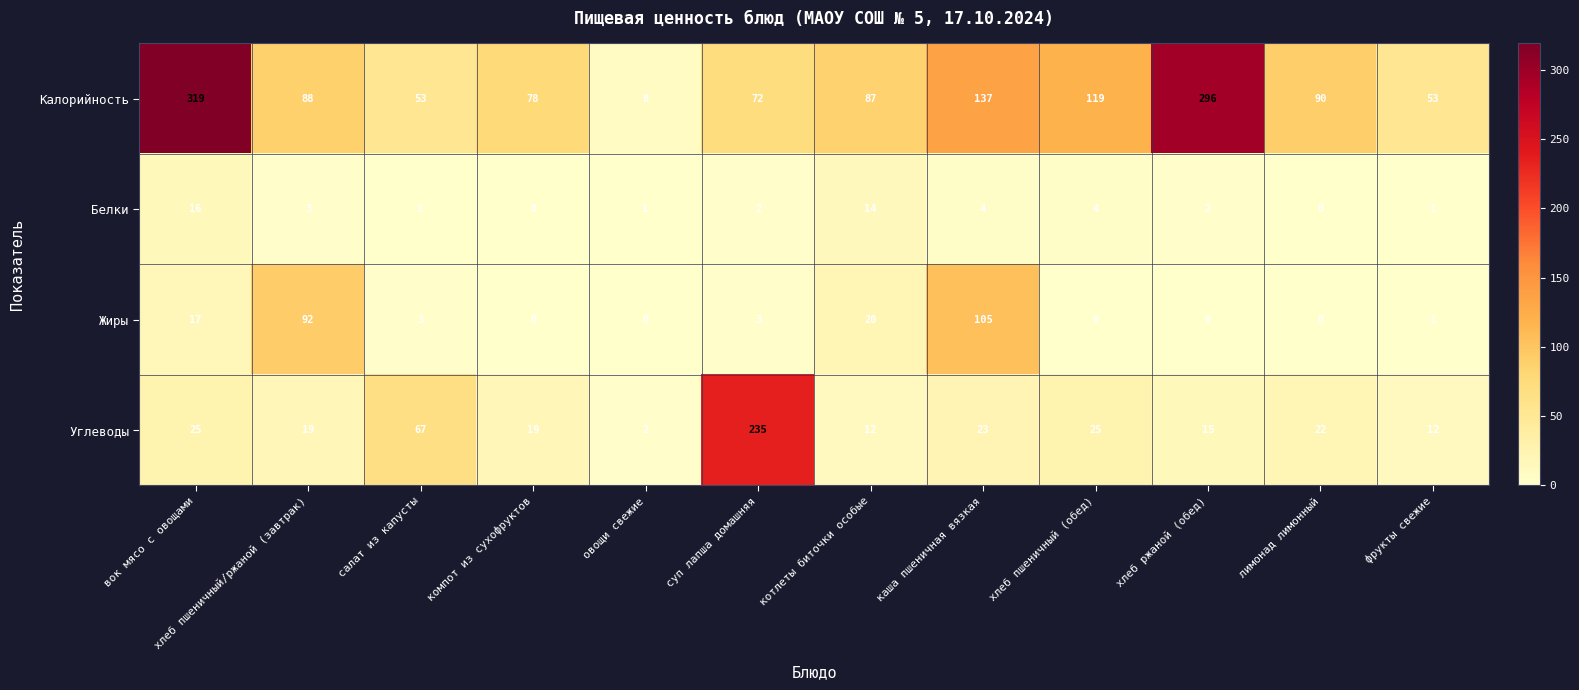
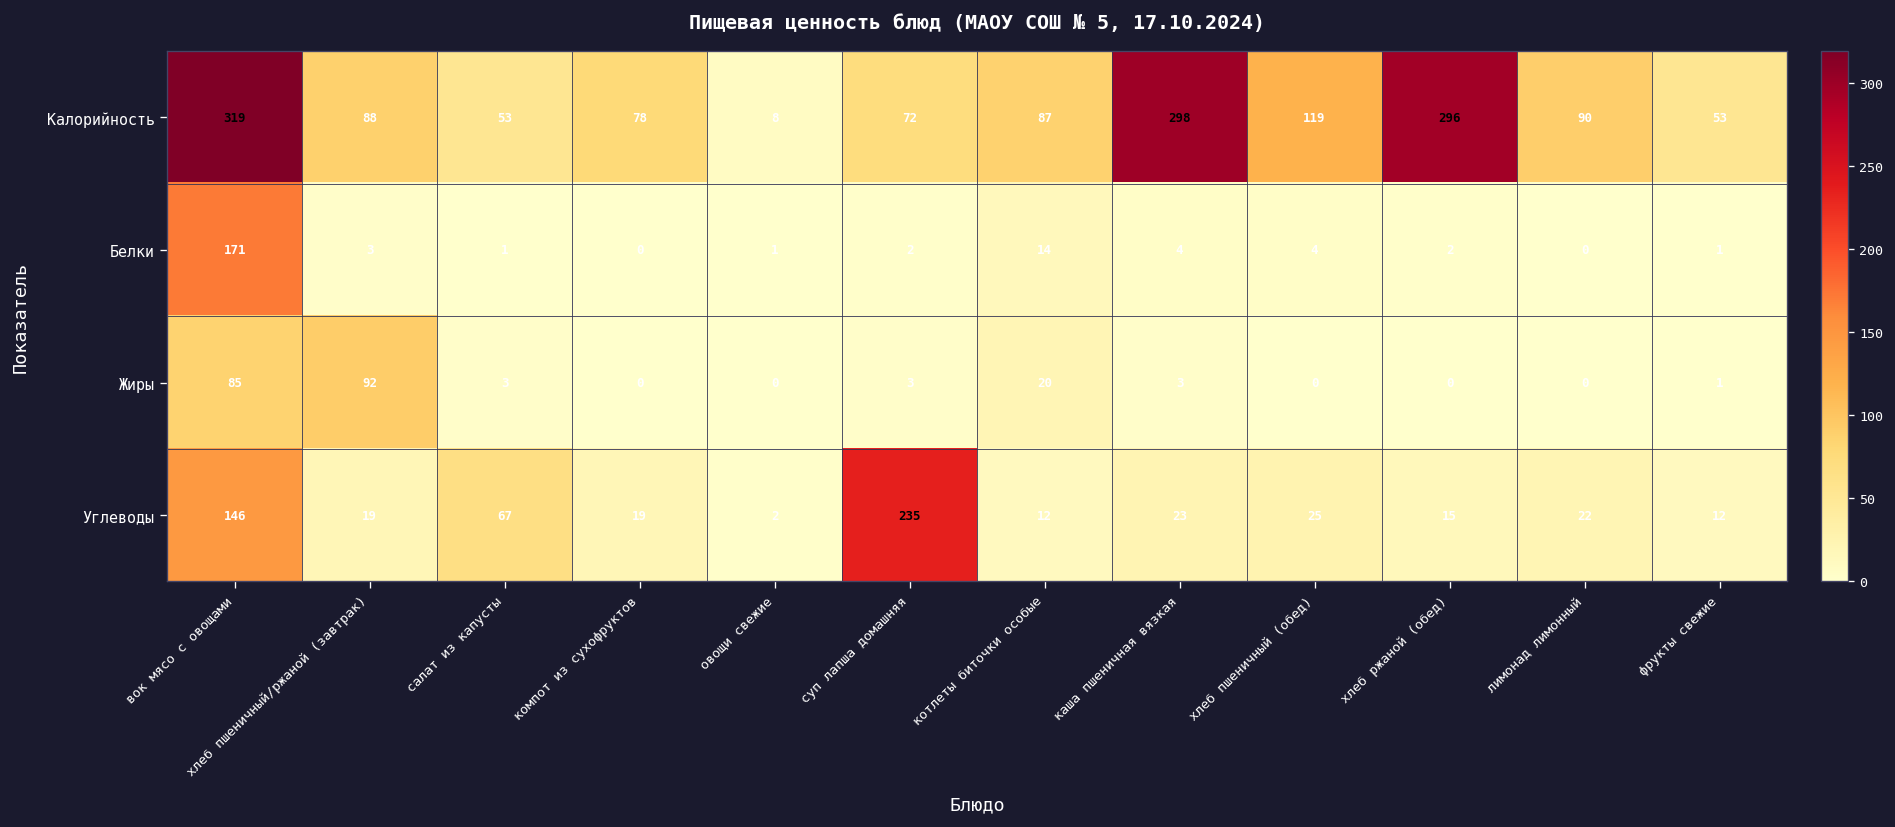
Калорийность, каша пшеничная вязкая: 137 -> 298
Белки, вок мясо с овощами: 16 -> 171
Жиры, вок мясо с овощами: 17 -> 85
Жиры, каша пшеничная вязкая: 105 -> 3
Углеводы, вок мясо с овощами: 25 -> 146
